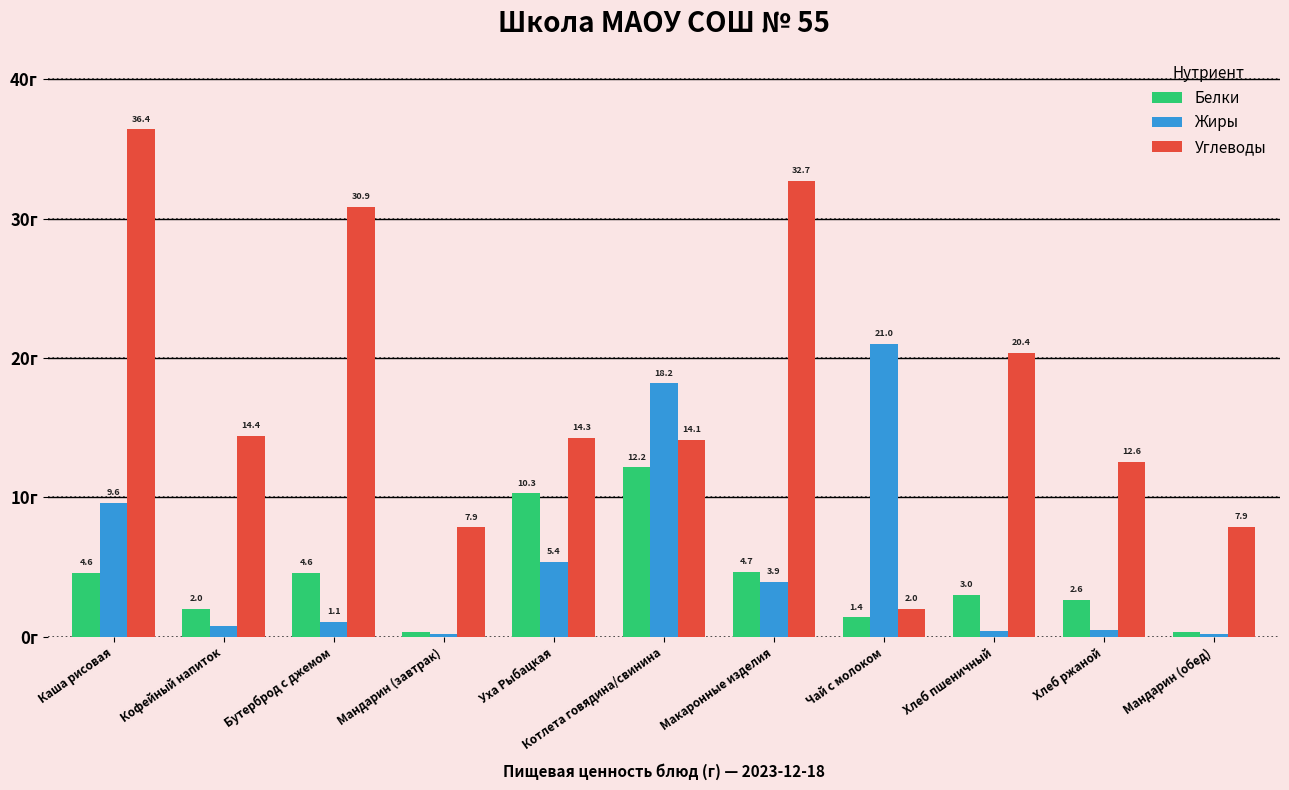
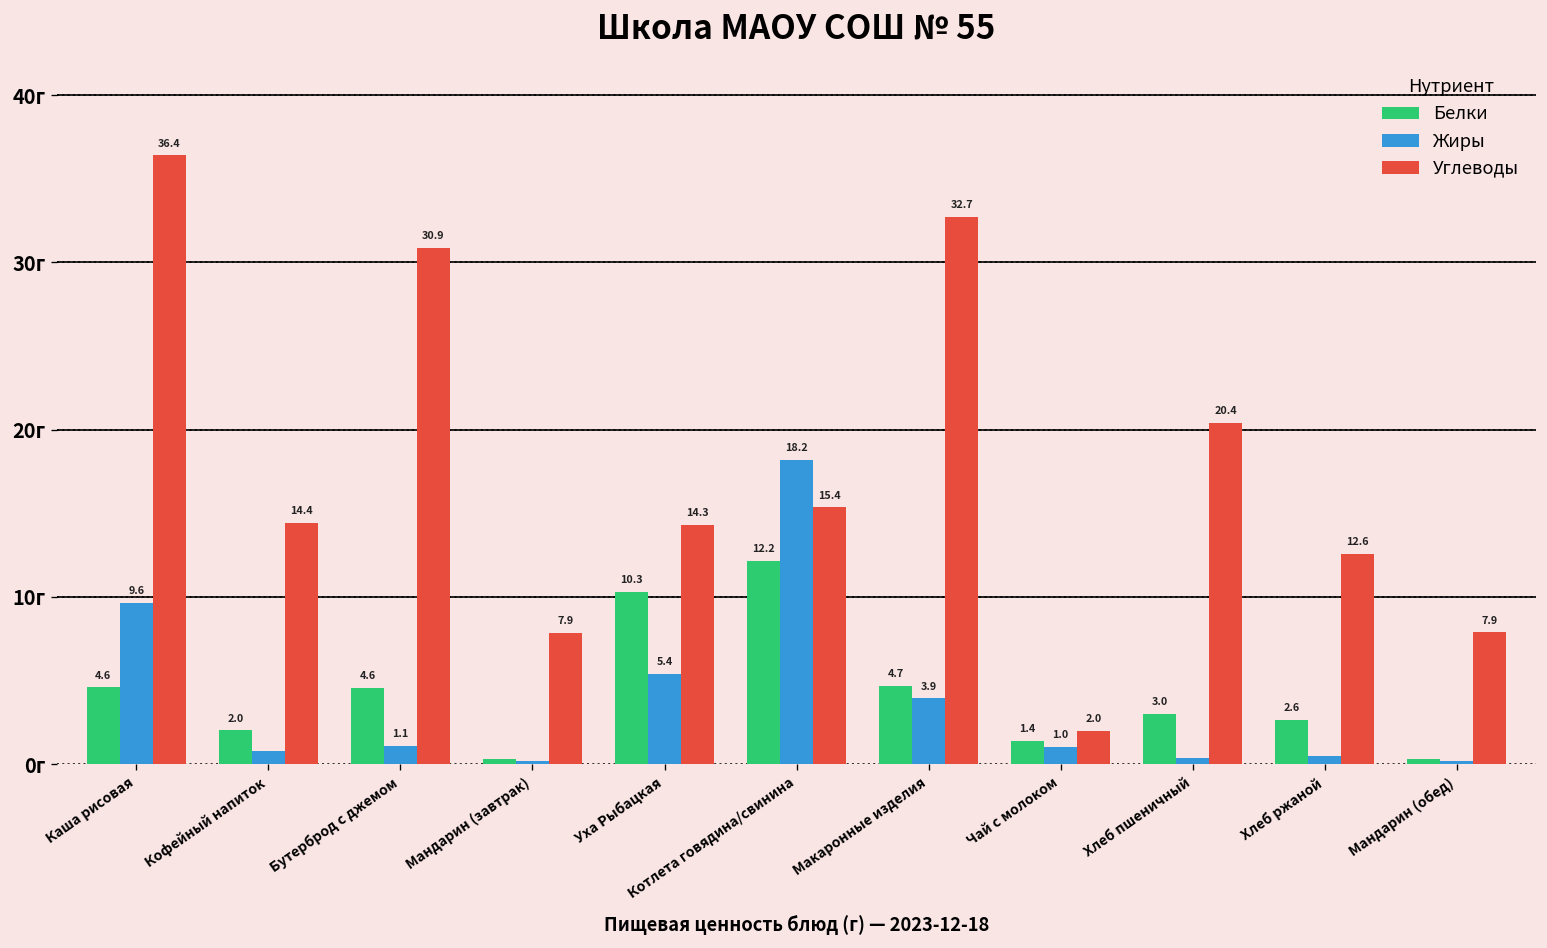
Углеводы, Котлета говядина/свинина: 14.1 -> 15.4
Жиры, Чай с молоком: 21.0 -> 1.0
